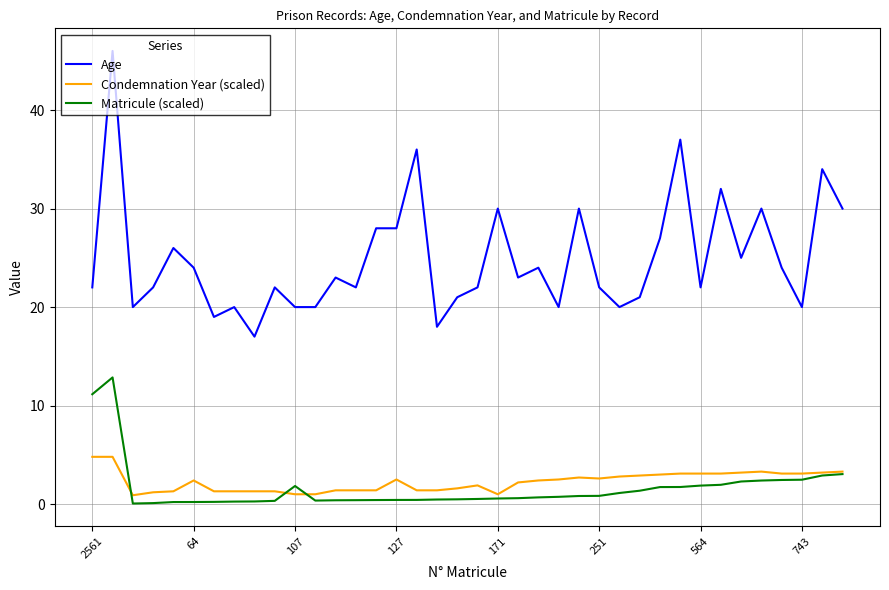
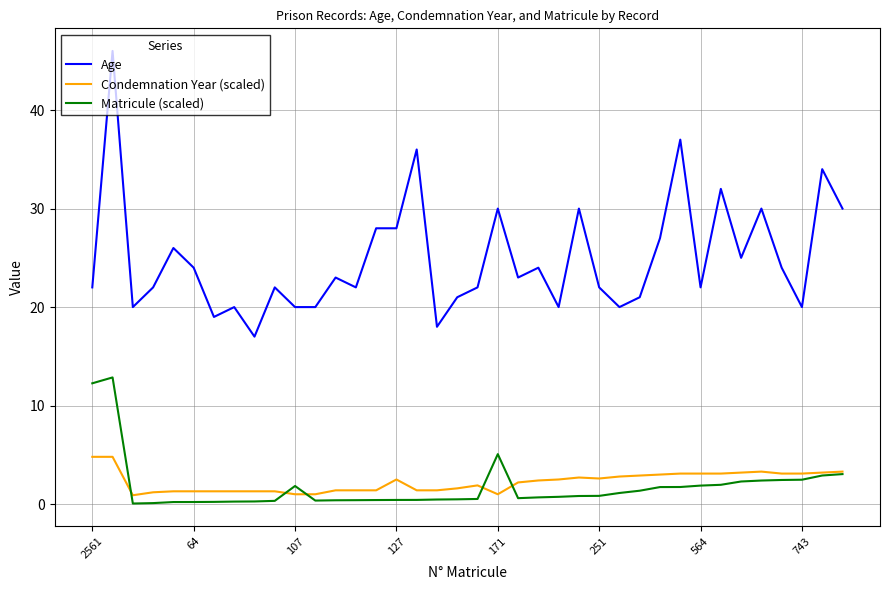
Matricule (scaled), 2561: 11 -> 12
Condemnation Year (scaled), 64: 2 -> 1
Matricule (scaled), 171: 1 -> 5
